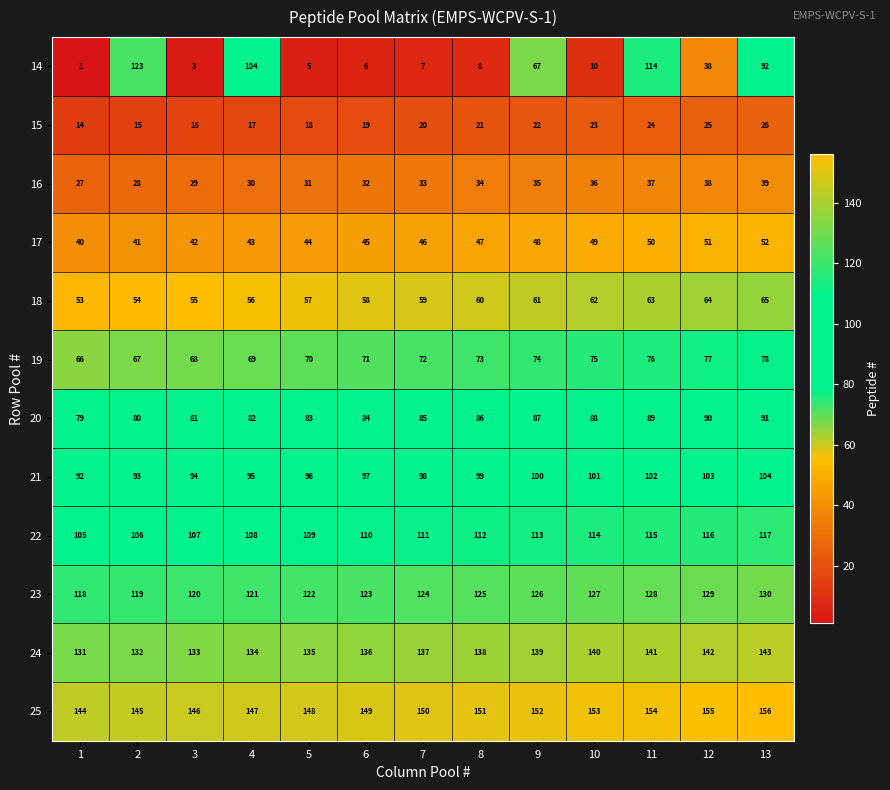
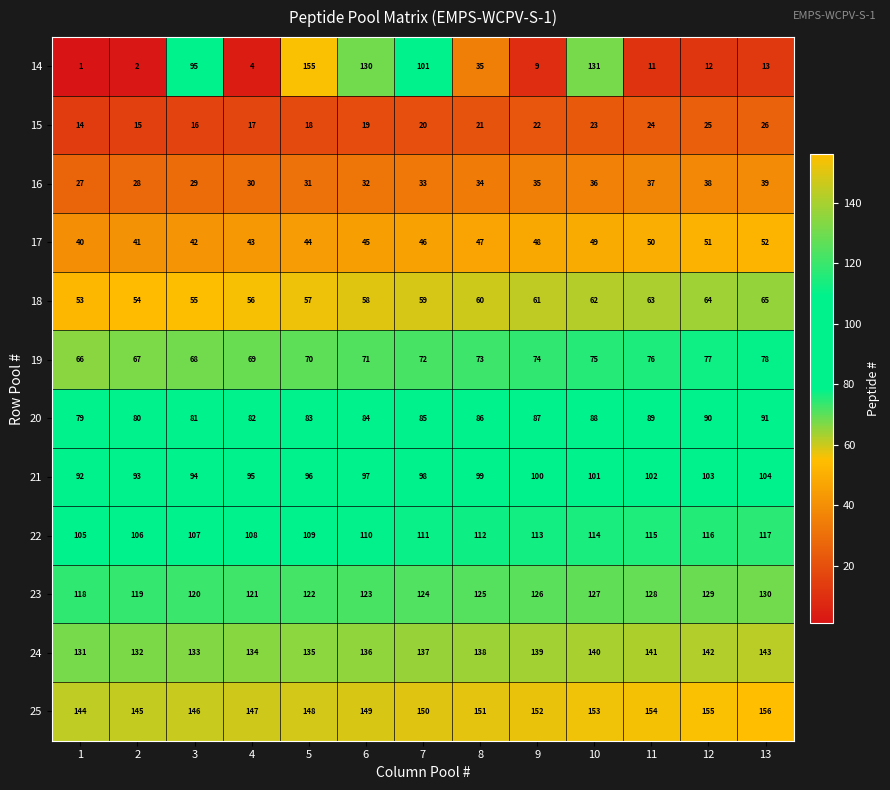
14, 2: 123 -> 2
14, 3: 3 -> 95
14, 4: 104 -> 4
14, 5: 5 -> 155
14, 6: 6 -> 130
14, 7: 7 -> 101
14, 8: 8 -> 35
14, 9: 67 -> 9
14, 10: 10 -> 131
14, 11: 114 -> 11
14, 12: 38 -> 12
14, 13: 92 -> 13
